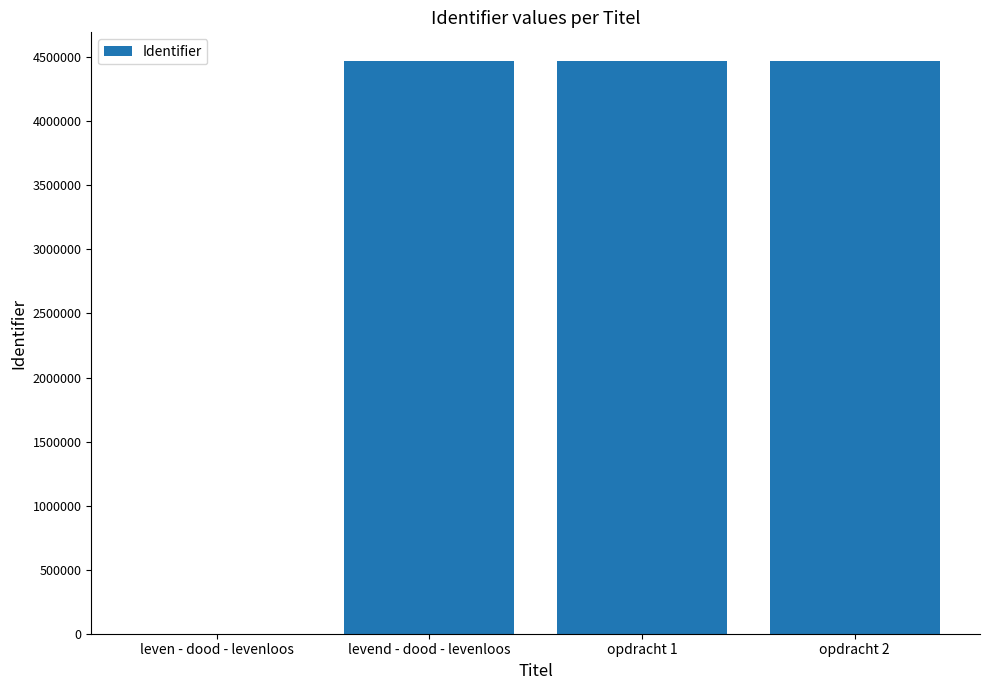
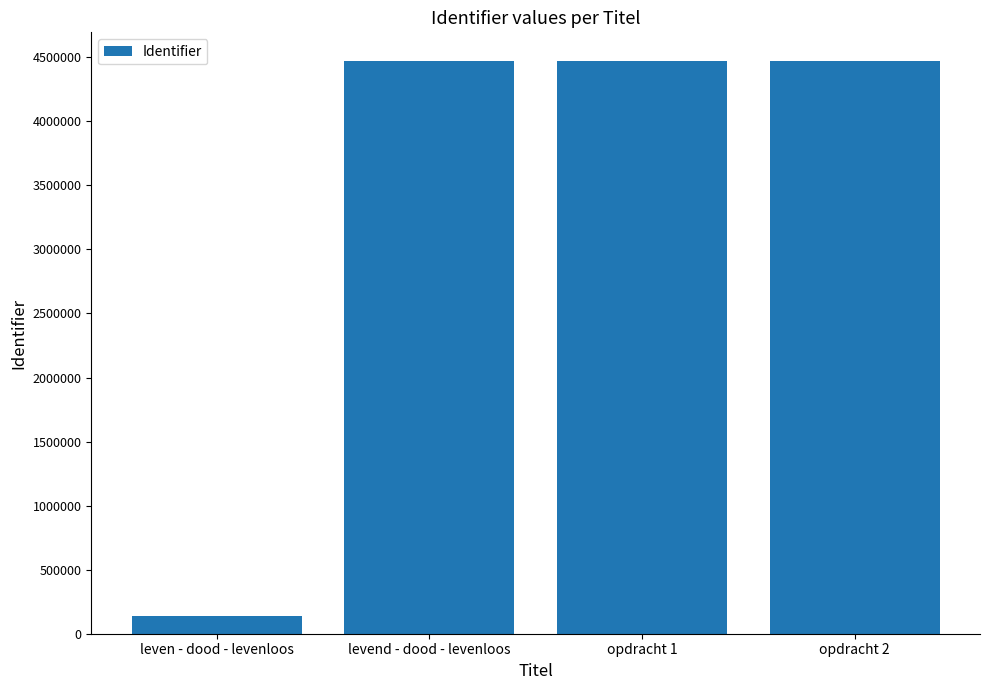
leven - dood - levenloos: 0 -> 140000
